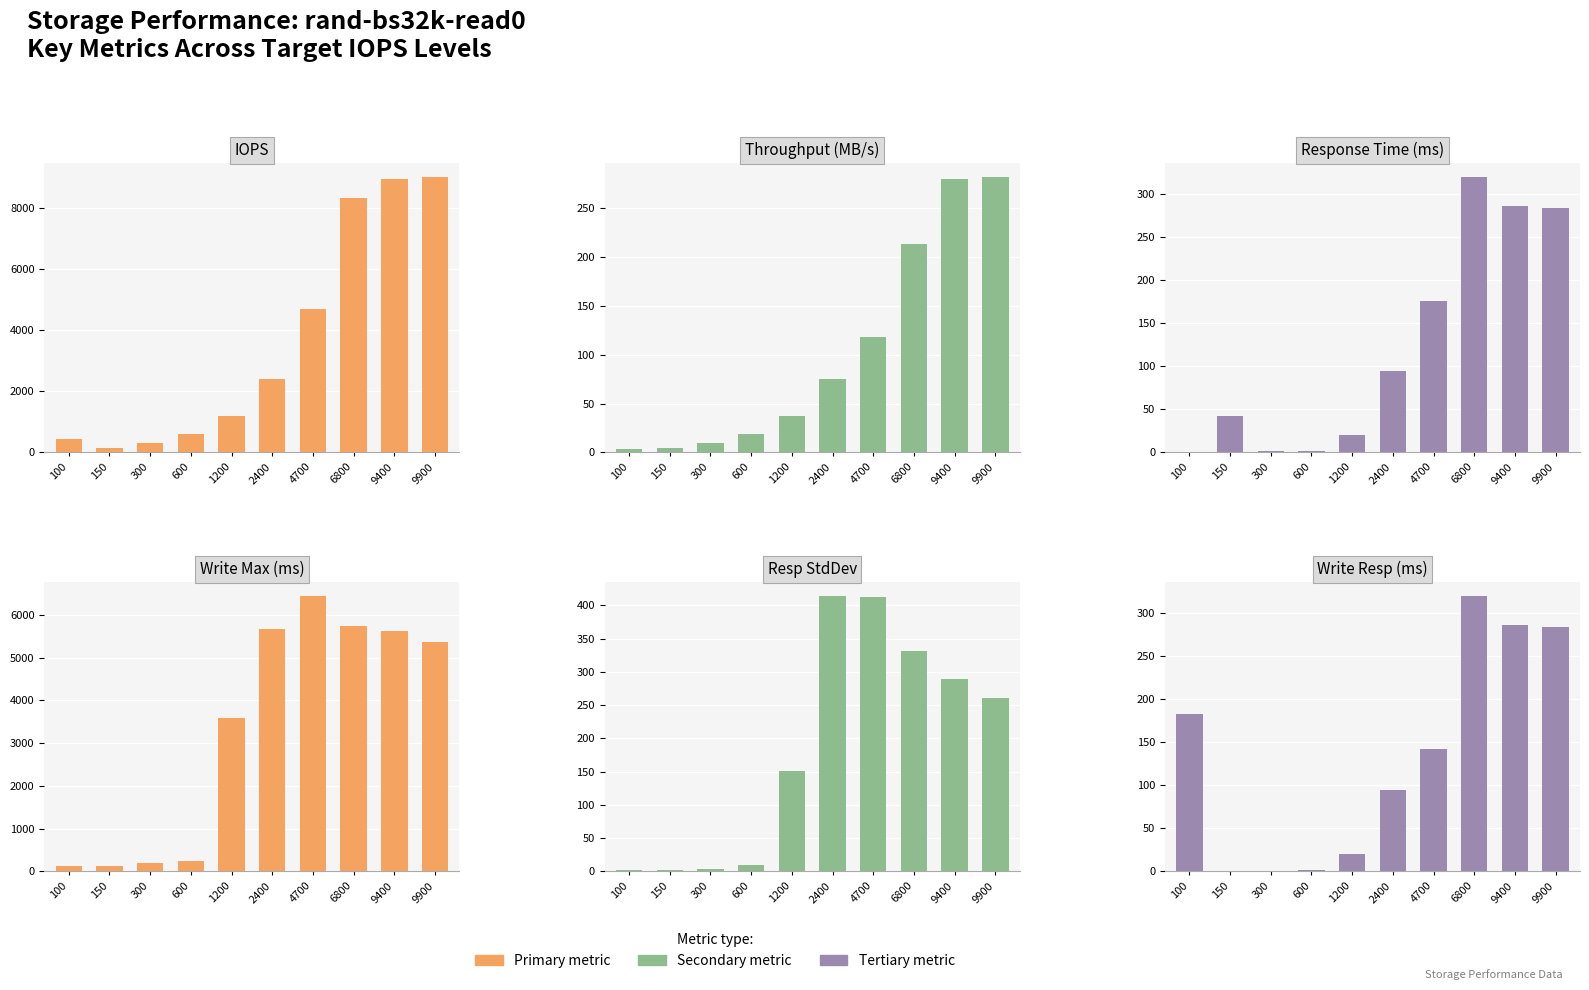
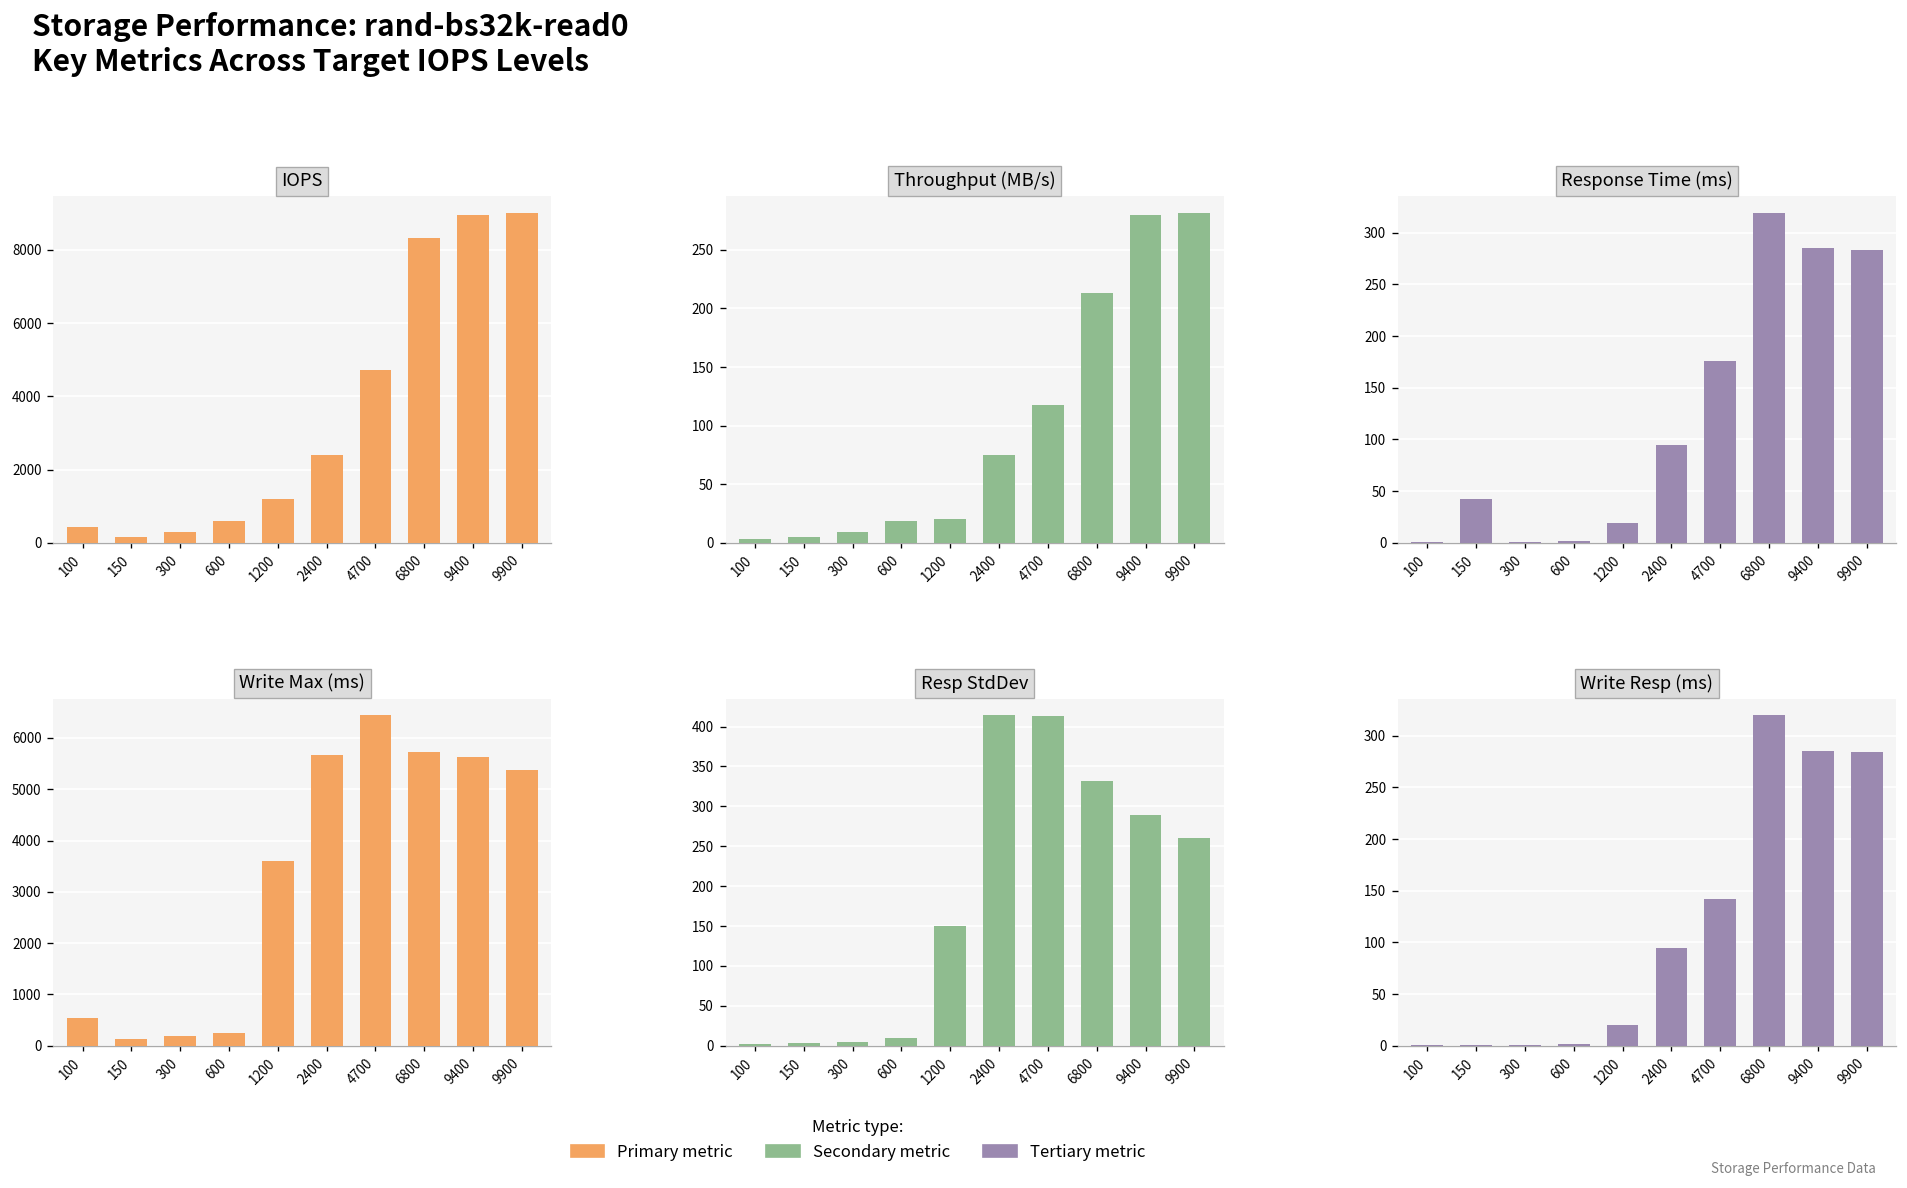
Throughput (MB/s), 1200: 40 -> 20
Write Max (ms), 100: 100 -> 500
Write Resp (ms), 100: 180 -> 0
